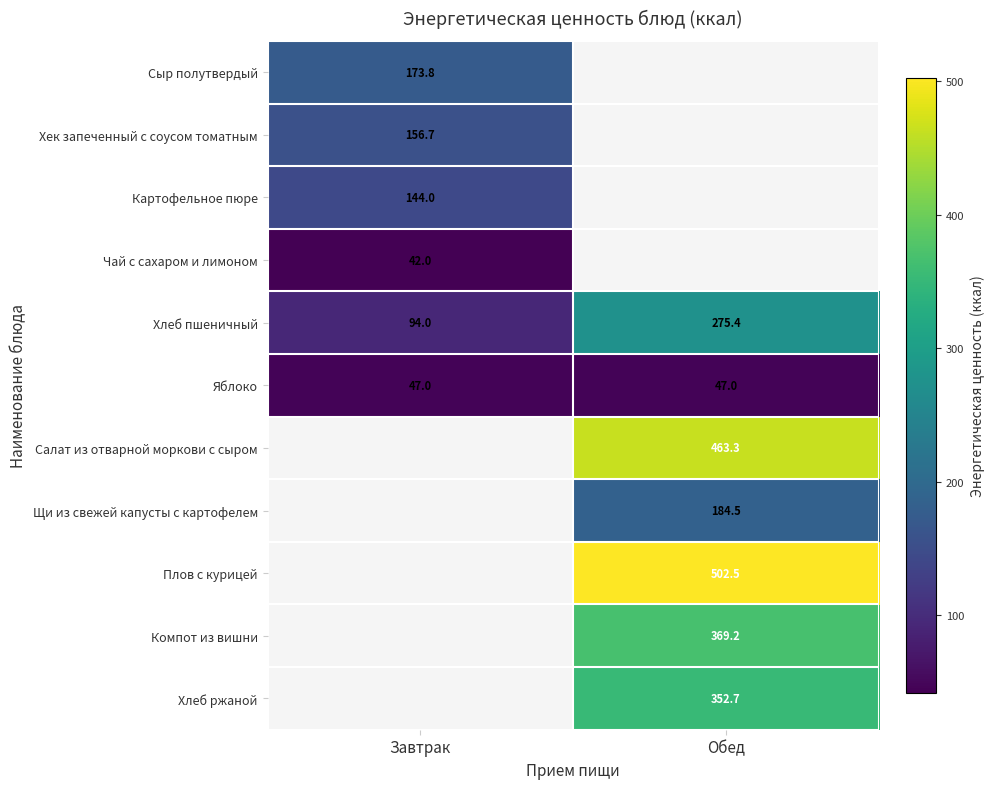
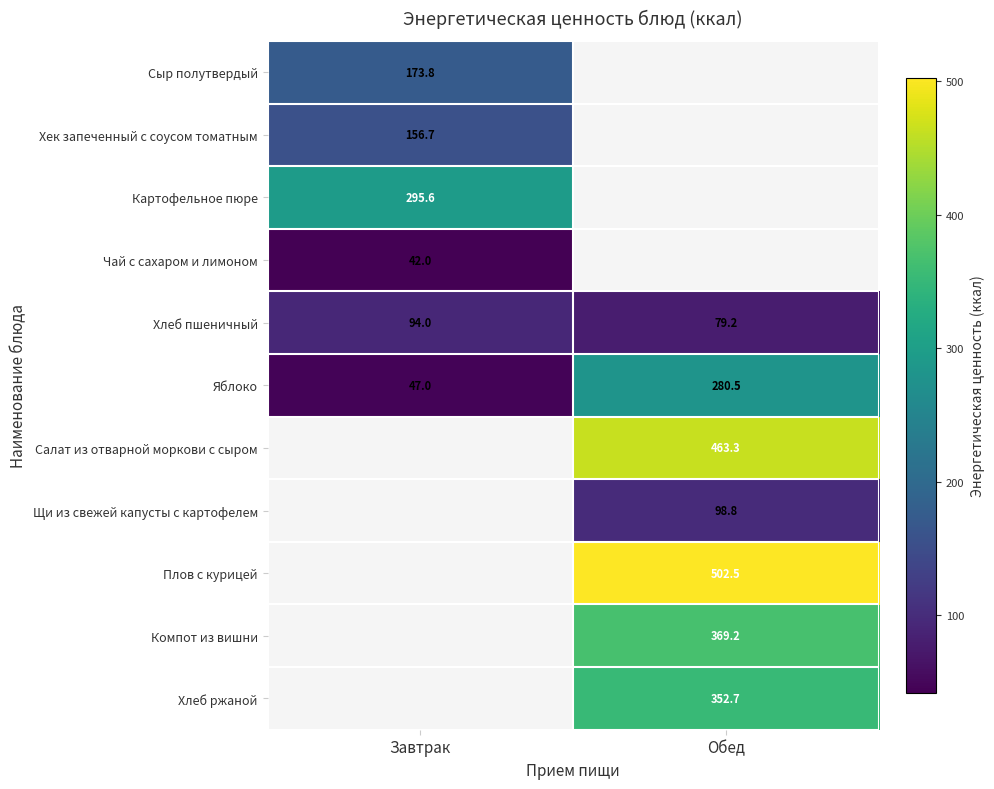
Картофельное пюре, Завтрак: 144.0 -> 295.6
Хлеб пшеничный, Обед: 275.4 -> 79.2
Яблоко, Обед: 47.0 -> 280.5
Щи из свежей капусты с картофелем, Обед: 184.5 -> 98.8
